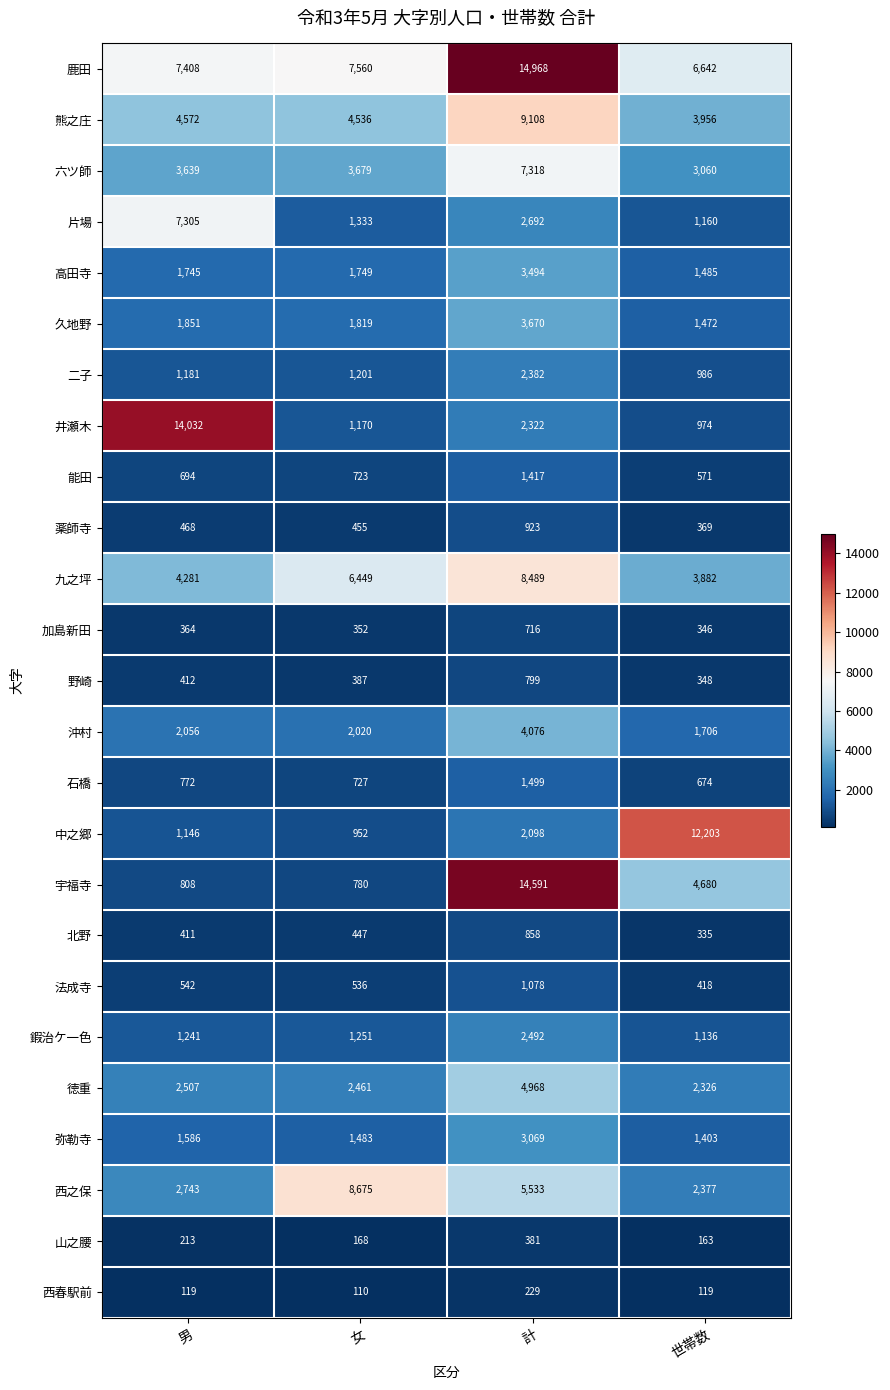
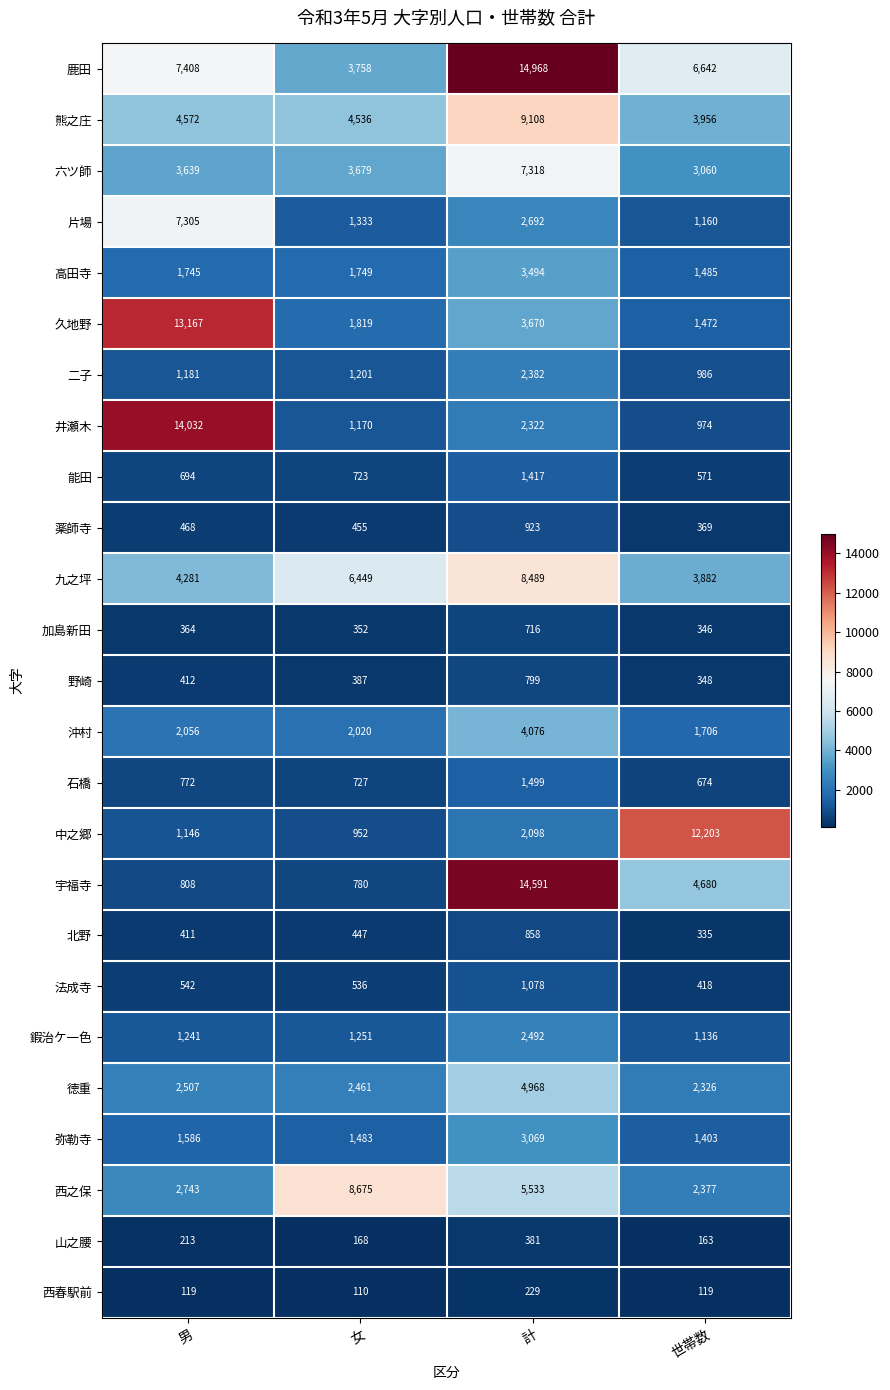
鹿田, 女: 7,560 -> 3,758
久地野, 男: 1,851 -> 13,167
